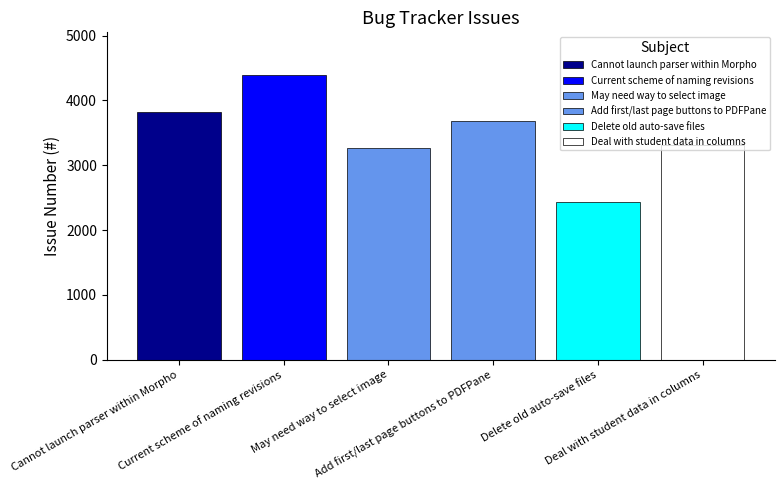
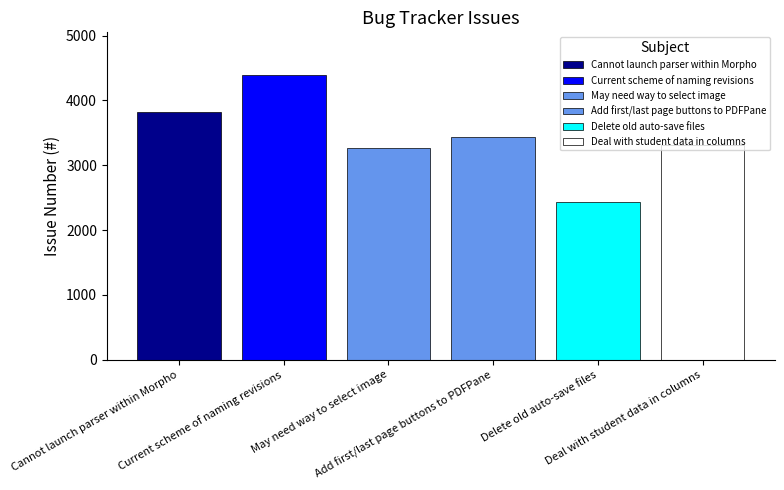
Add first/last page buttons to PDFPane: 3700 -> 3400
